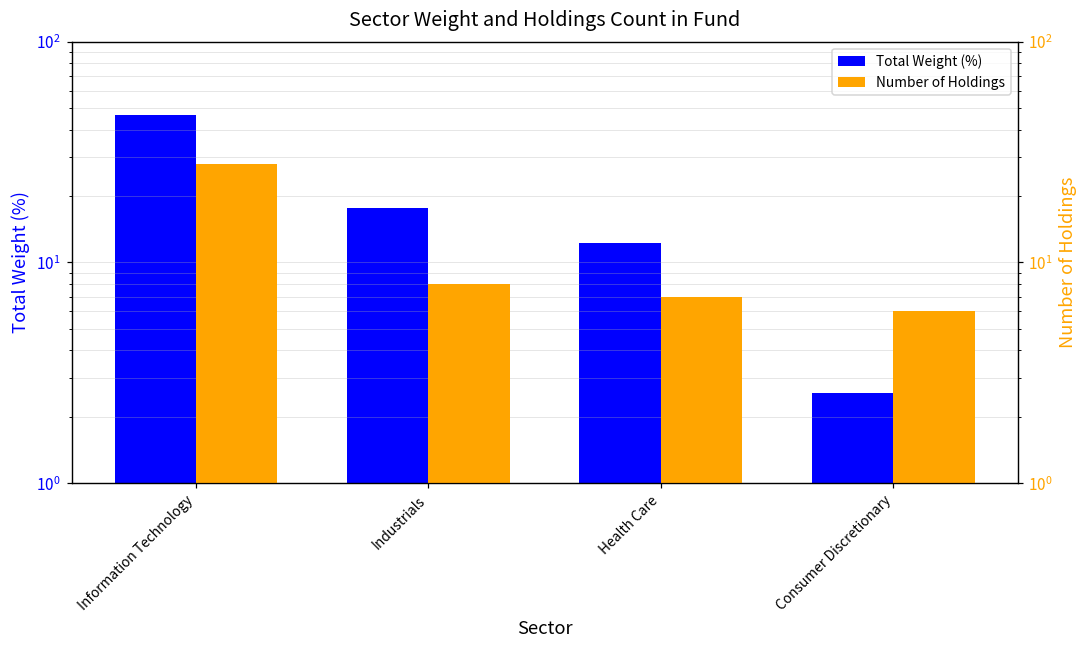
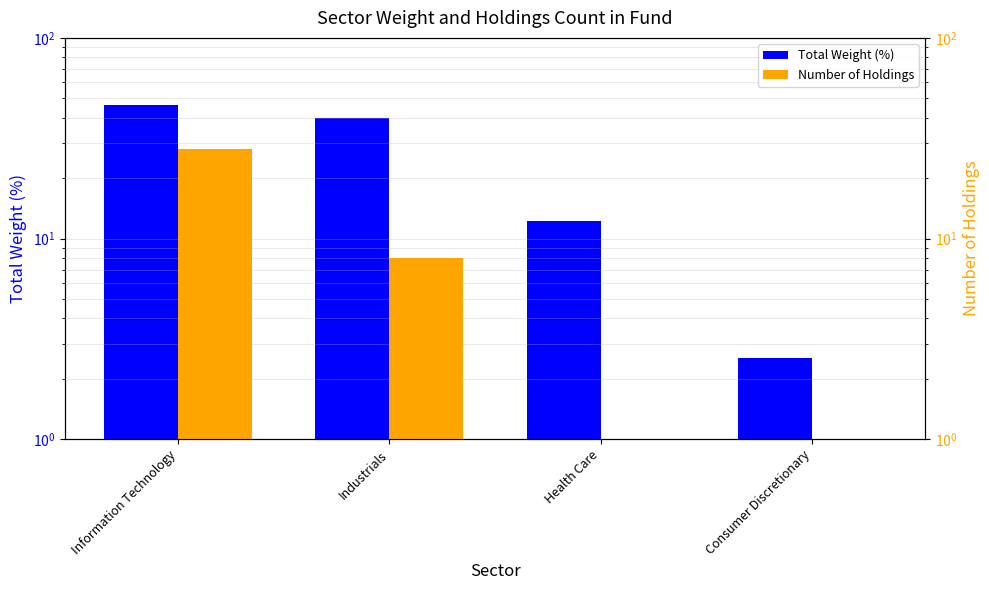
Total Weight (%), Industrials: 18 -> 40
Number of Holdings, Health Care: 7 -> 1
Number of Holdings, Consumer Discretionary: 6 -> 1
